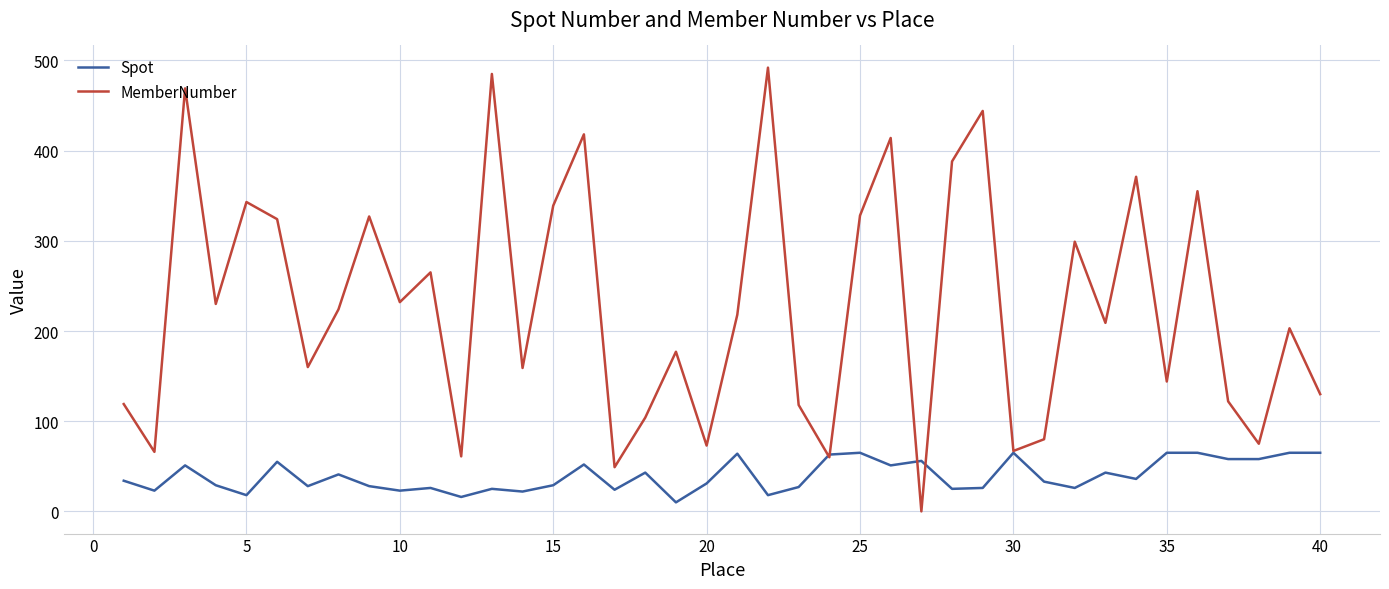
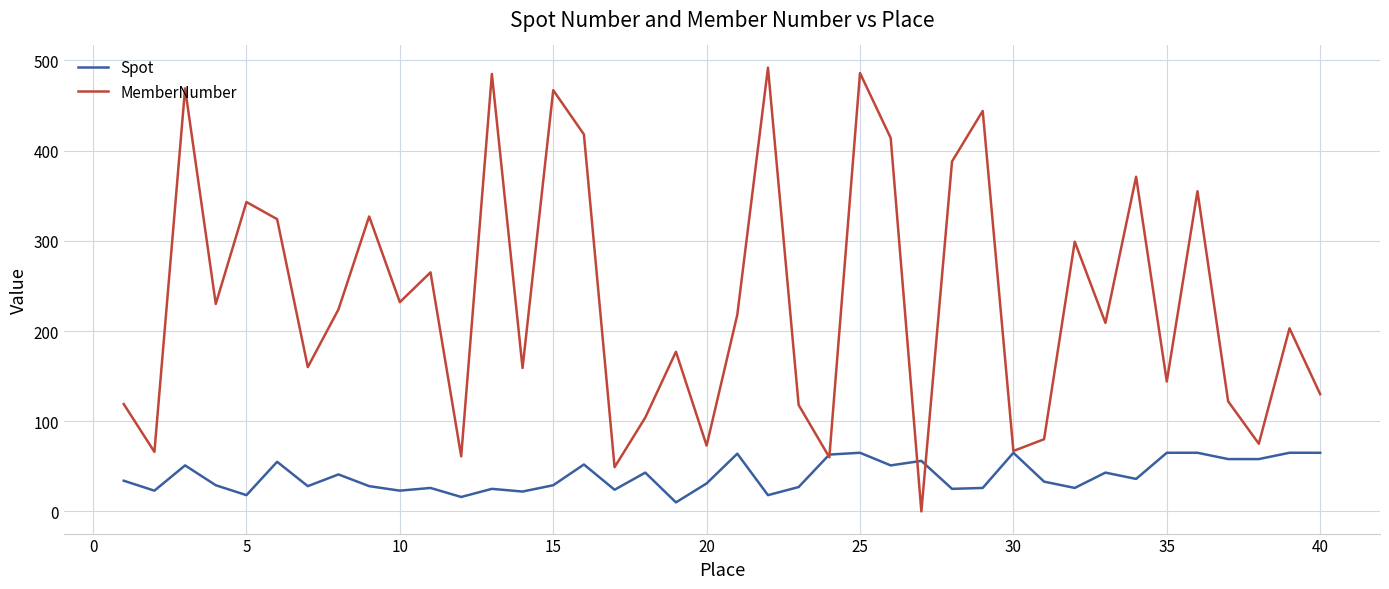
MemberNumber, 15: 340 -> 470
MemberNumber, 25: 330 -> 490
